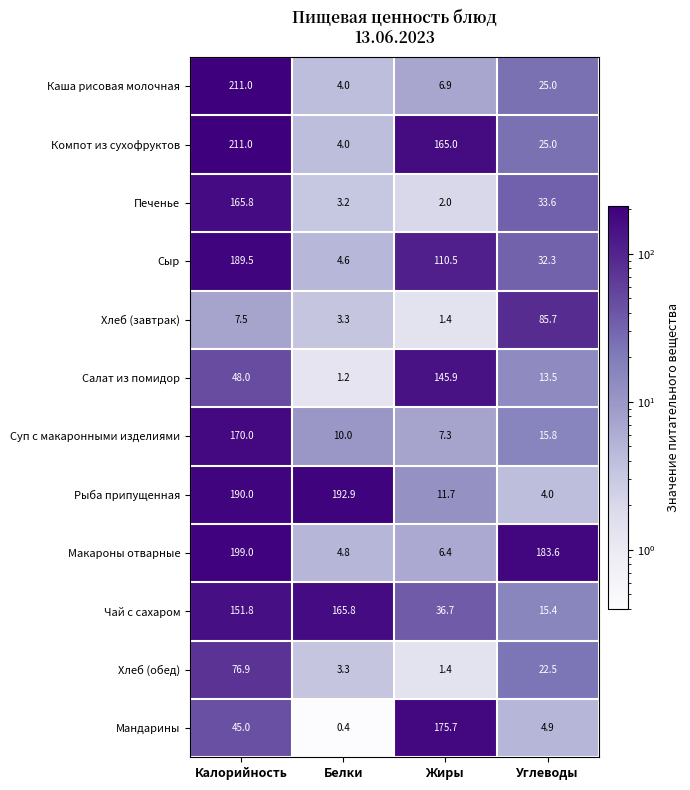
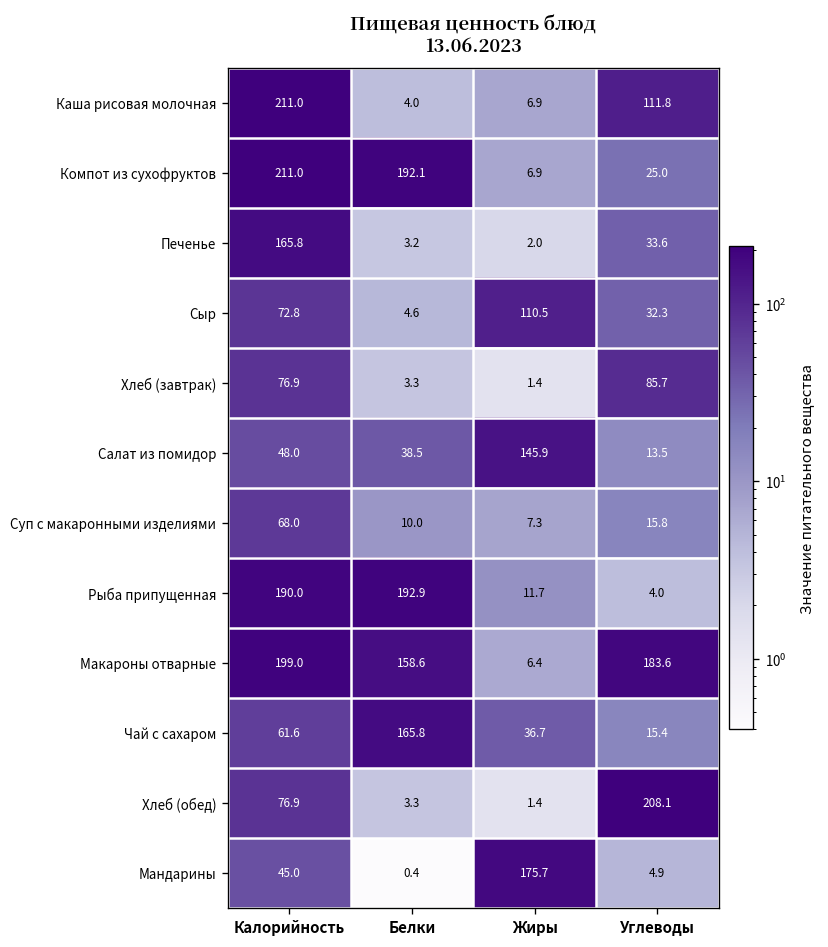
Каша рисовая молочная, Углеводы: 25.0 -> 111.8
Компот из сухофруктов, Белки: 4.0 -> 192.1
Компот из сухофруктов, Жиры: 165.0 -> 6.9
Сыр, Калорийность: 189.5 -> 72.8
Хлеб (завтрак), Калорийность: 7.5 -> 76.9
Салат из помидор, Белки: 1.2 -> 38.5
Суп с макаронными изделиями, Калорийность: 170.0 -> 68.0
Макароны отварные, Белки: 4.8 -> 158.6
Чай с сахаром, Калорийность: 151.8 -> 61.6
Хлеб (обед), Углеводы: 22.5 -> 208.1
